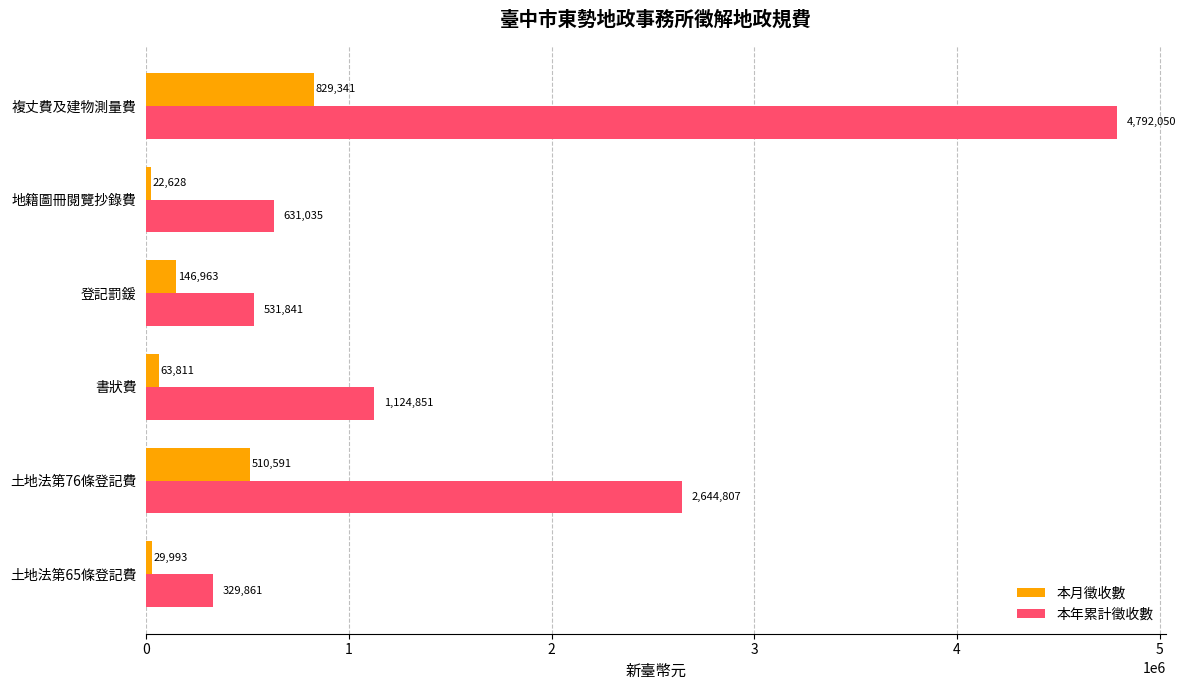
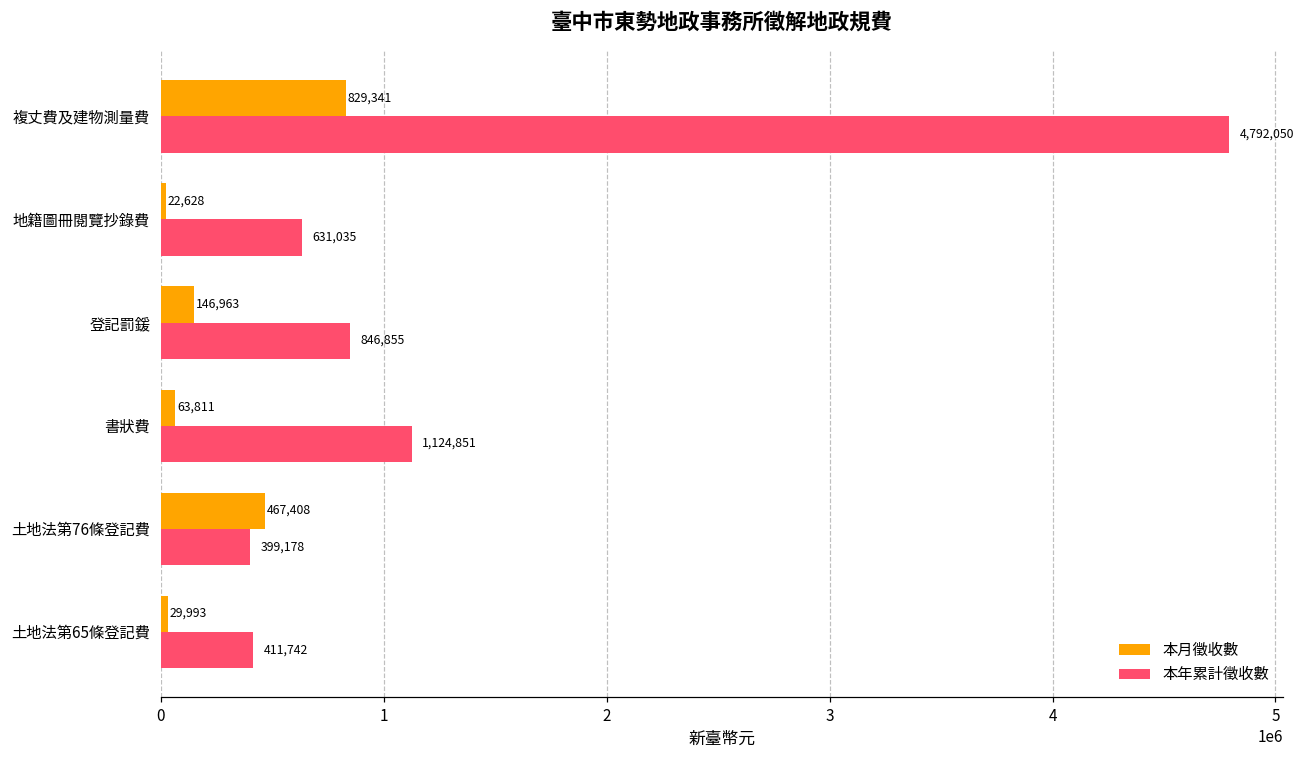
本年累計徵收數, 登記罰鍰: 531,841 -> 846,855
本月徵收數, 土地法第76條登記費: 510,591 -> 467,408
本年累計徵收數, 土地法第76條登記費: 2,644,807 -> 399,178
本年累計徵收數, 土地法第65條登記費: 329,861 -> 411,742
